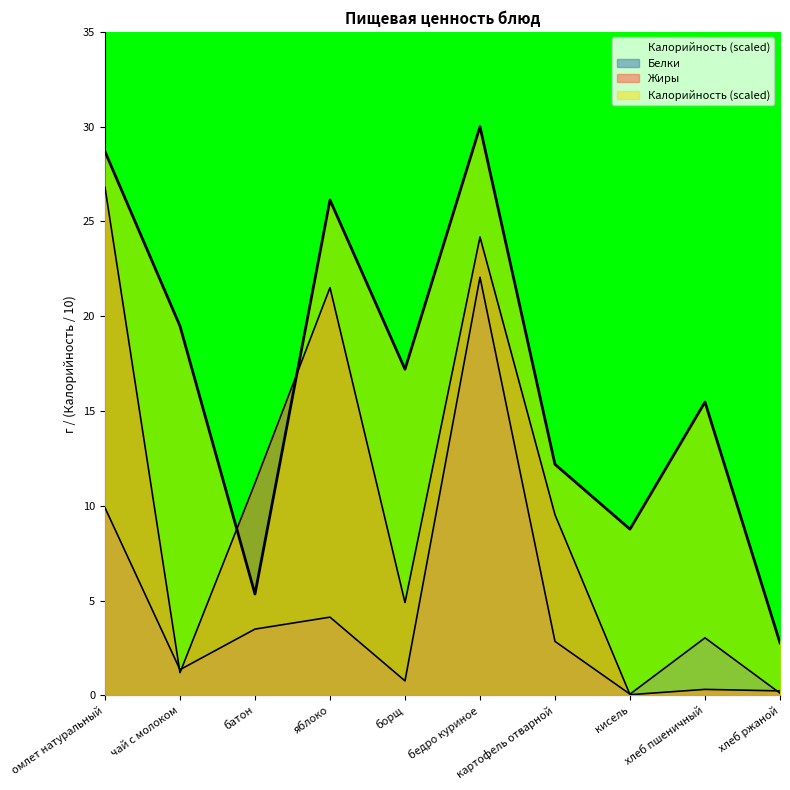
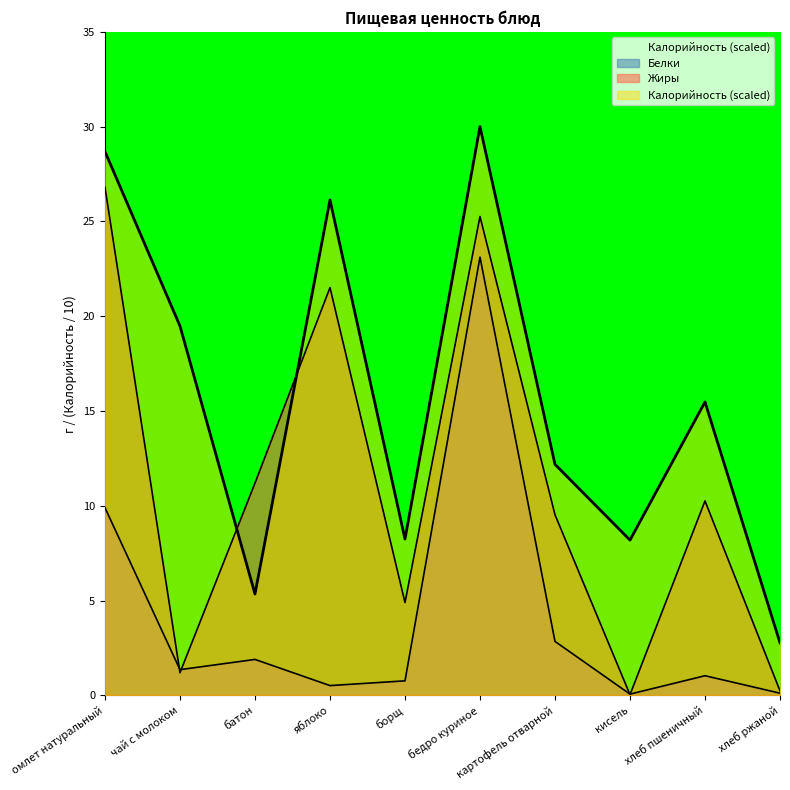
Белки, батон: 3.5 -> 1.9
Белки, яблоко: 4.1 -> 0.5
Калорийность (scaled), борщ: 17.2 -> 8.2
Белки, бедро куриное: 22.1 -> 23.1
Жиры, бедро куриное: 24.2 -> 25.3
Калорийность (scaled), кисель: 8.8 -> 8.2
Белки, хлеб пшеничный: 3.0 -> 1.0
Жиры, хлеб пшеничный: 0.3 -> 10.3
